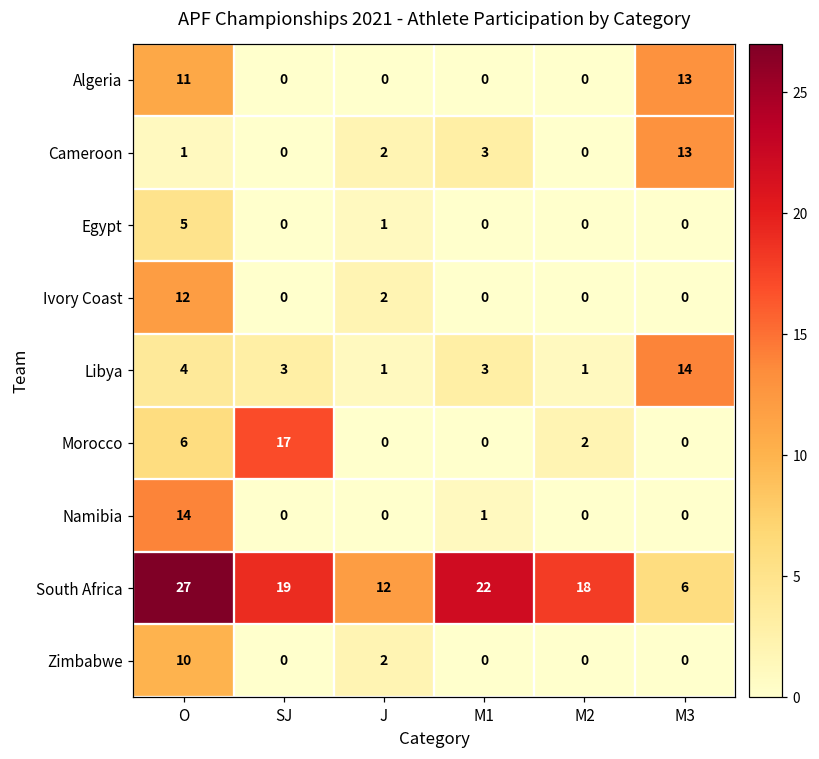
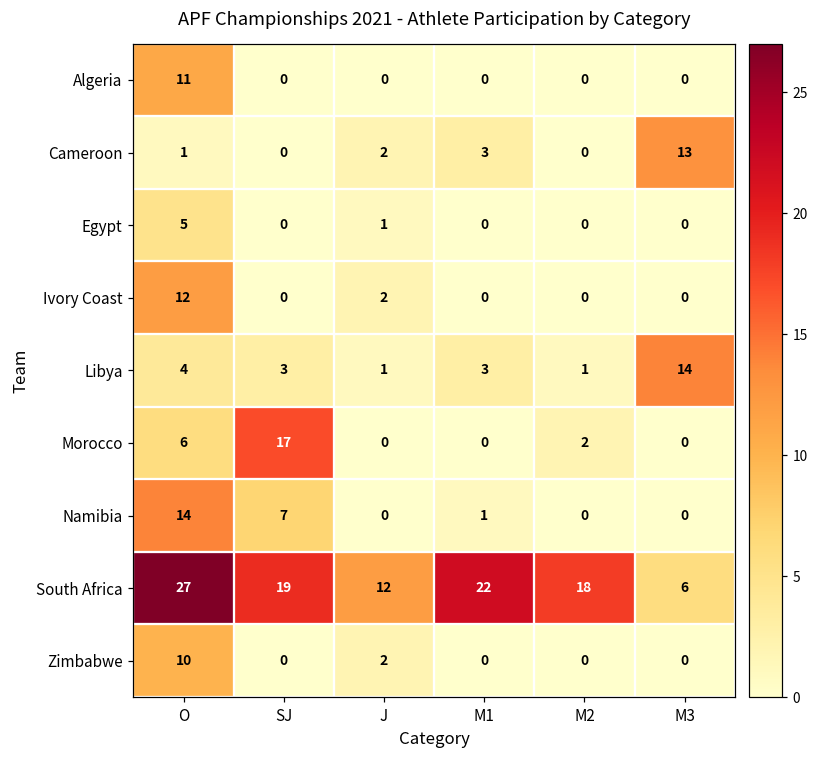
Algeria, M3: 13 -> 0
Namibia, SJ: 0 -> 7
